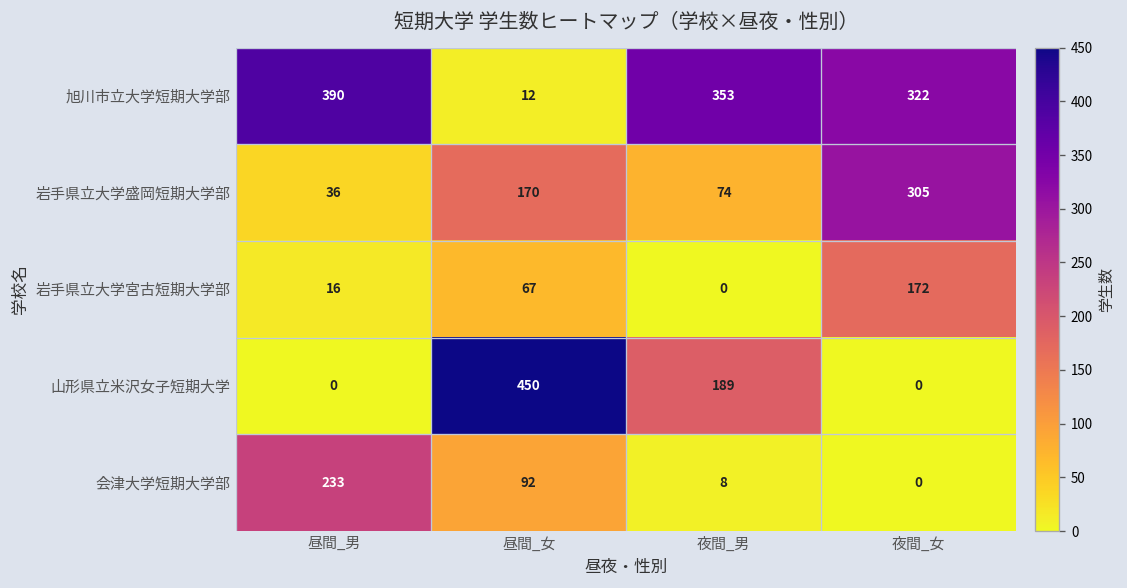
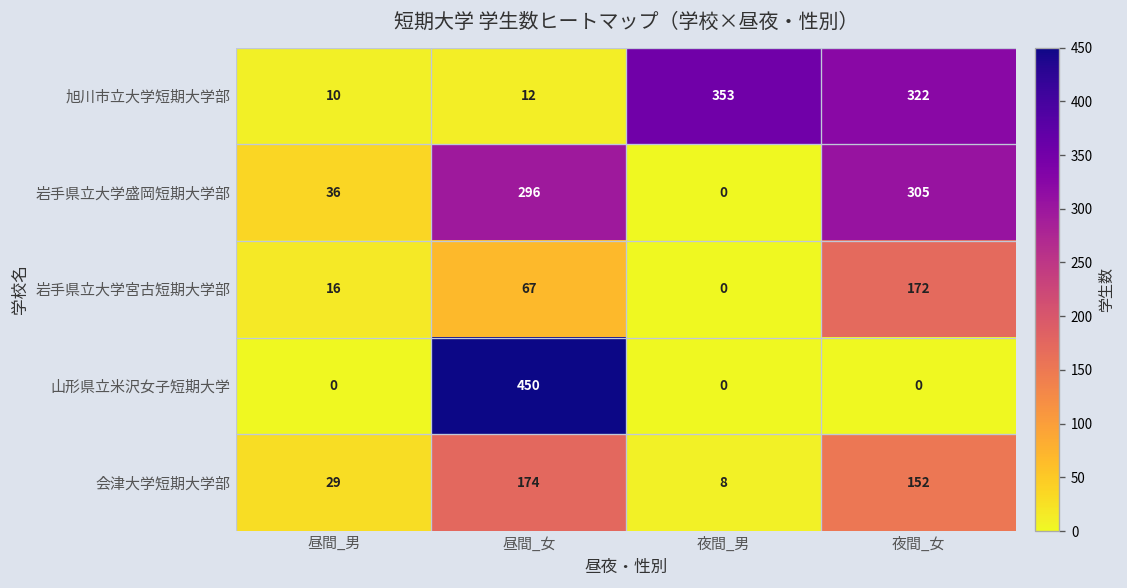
旭川市立大学短期大学部, 昼間_男: 390 -> 10
岩手県立大学盛岡短期大学部, 昼間_女: 170 -> 296
岩手県立大学盛岡短期大学部, 夜間_男: 74 -> 0
山形県立米沢女子短期大学, 夜間_男: 189 -> 0
会津大学短期大学部, 昼間_男: 233 -> 29
会津大学短期大学部, 昼間_女: 92 -> 174
会津大学短期大学部, 夜間_女: 0 -> 152
